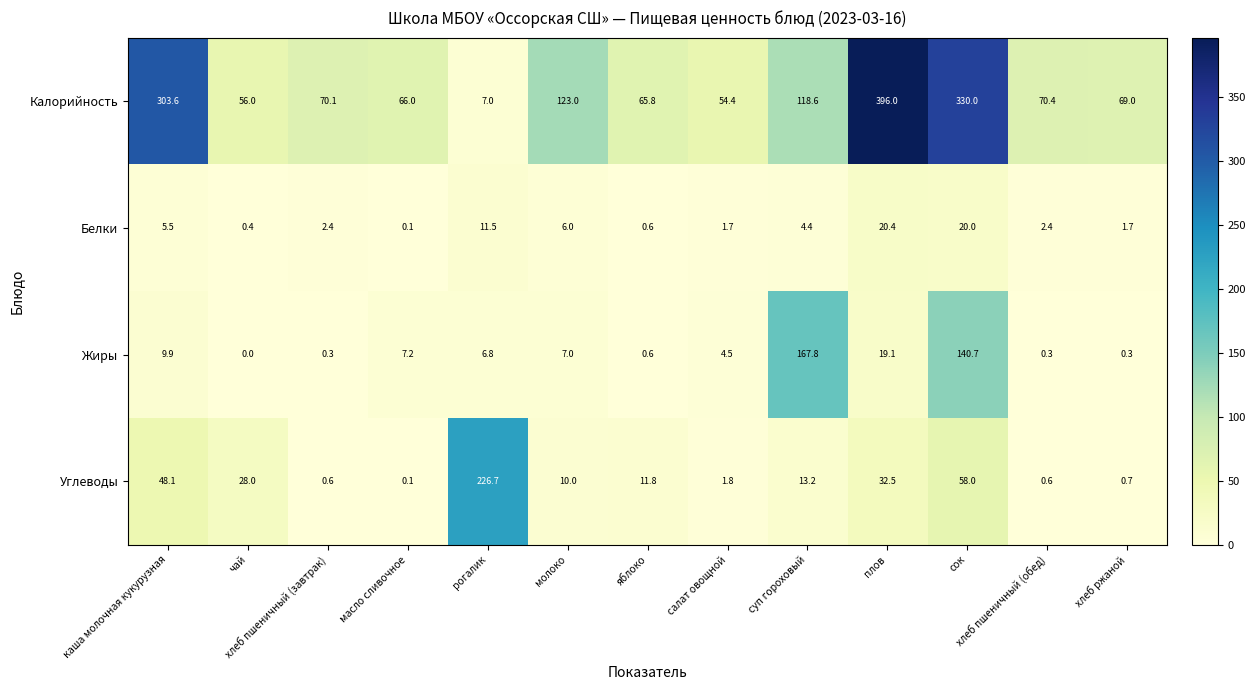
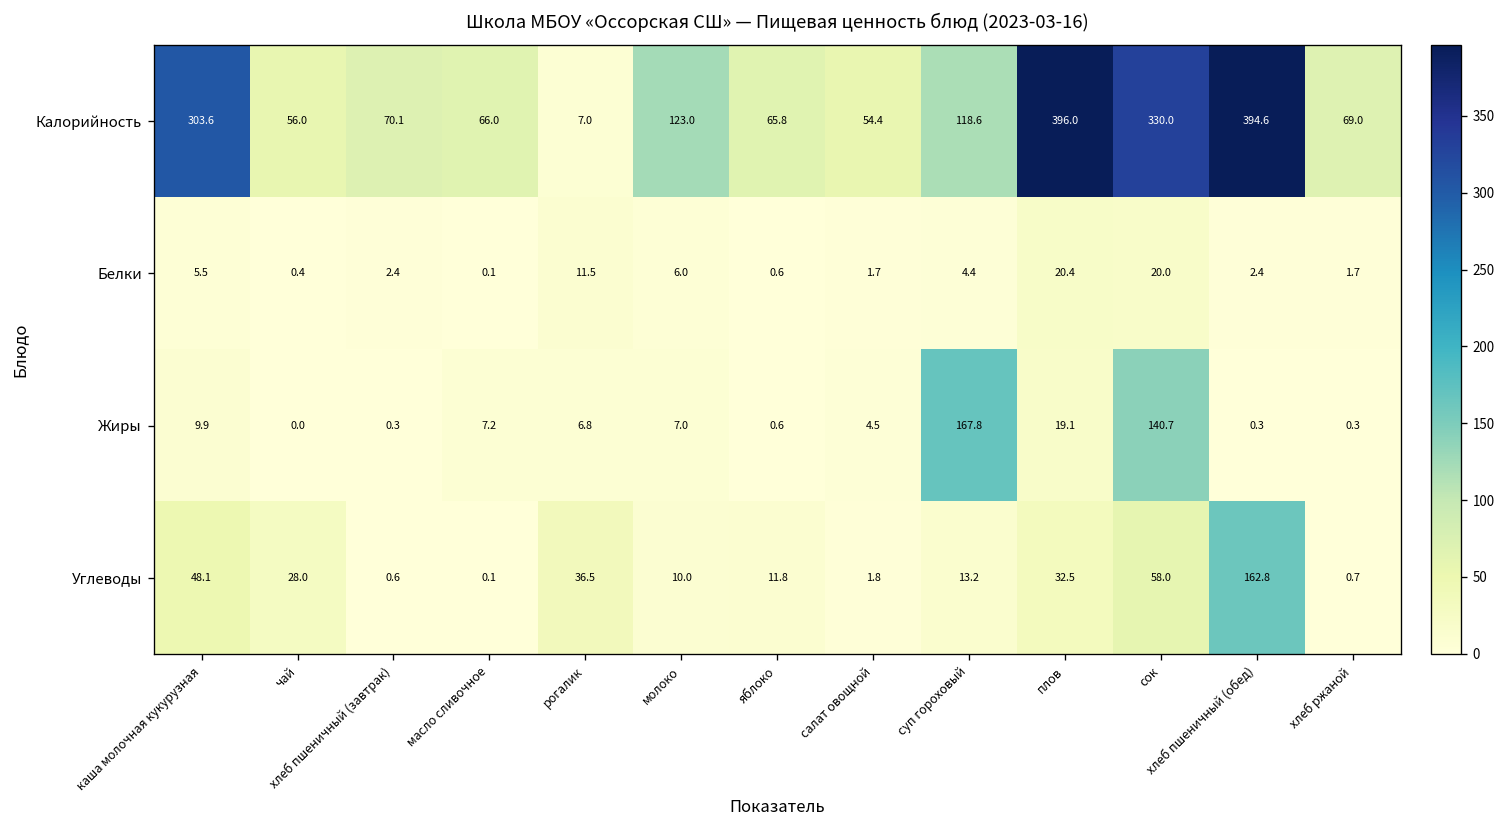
Калорийность, хлеб пшеничный (обед): 70.4 -> 394.6
Углеводы, рогалик: 226.7 -> 36.5
Углеводы, хлеб пшеничный (обед): 0.6 -> 162.8
